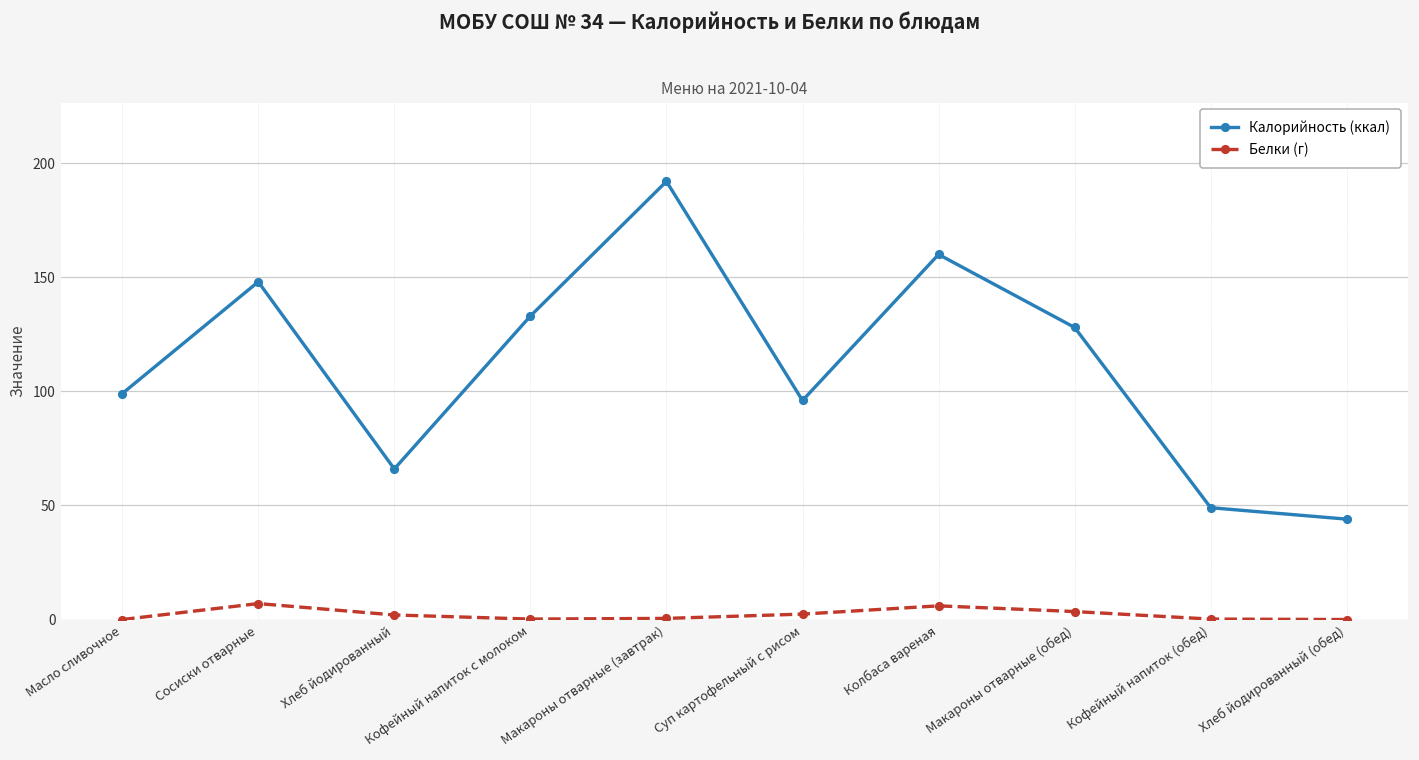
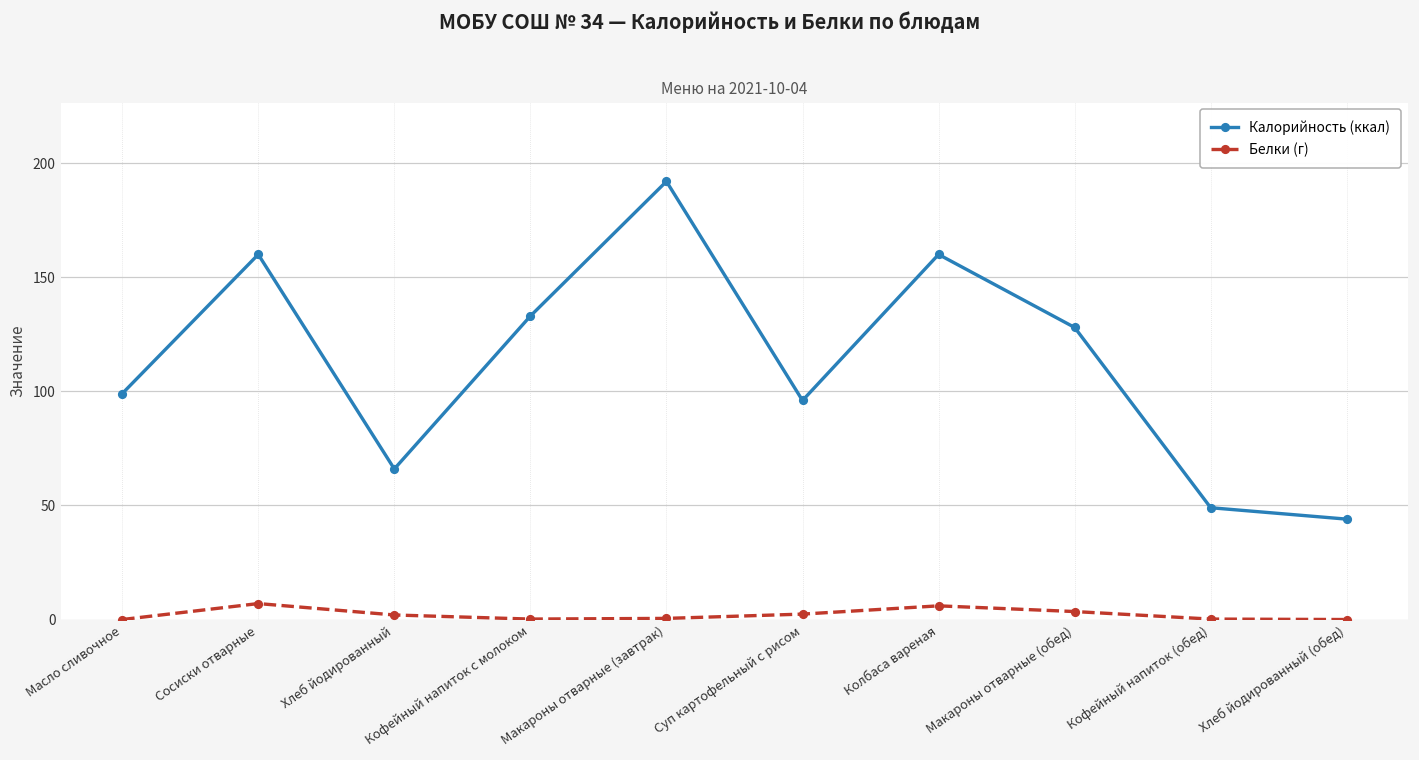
Калорийность (ккал), Сосиски отварные: 148 -> 160
